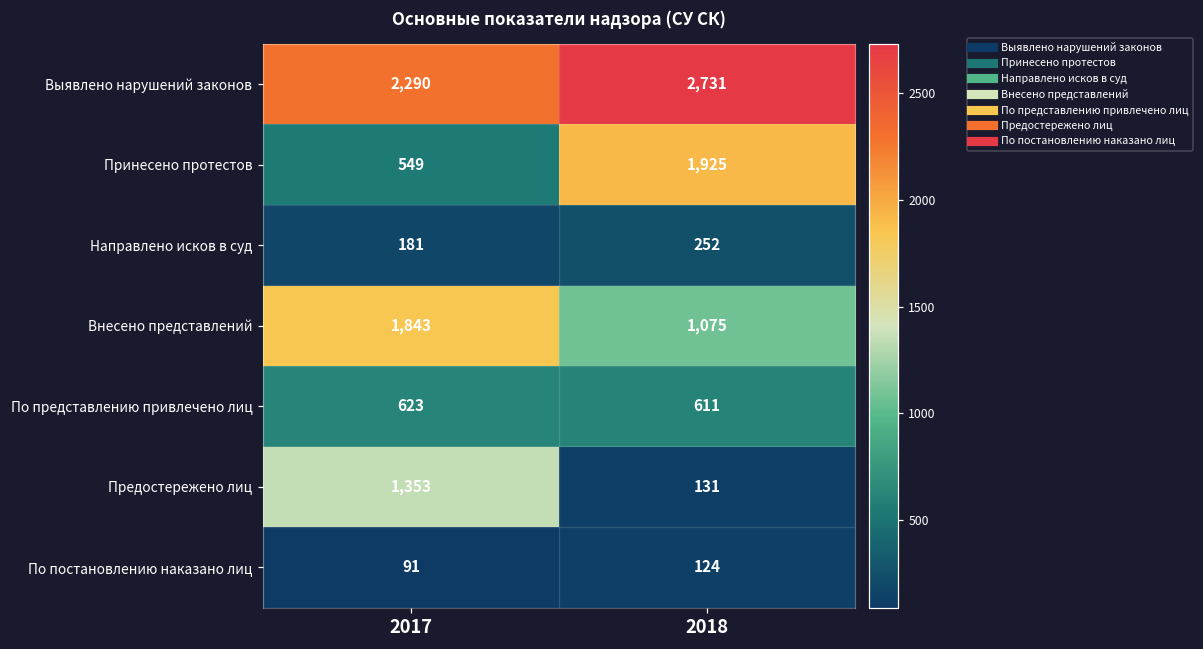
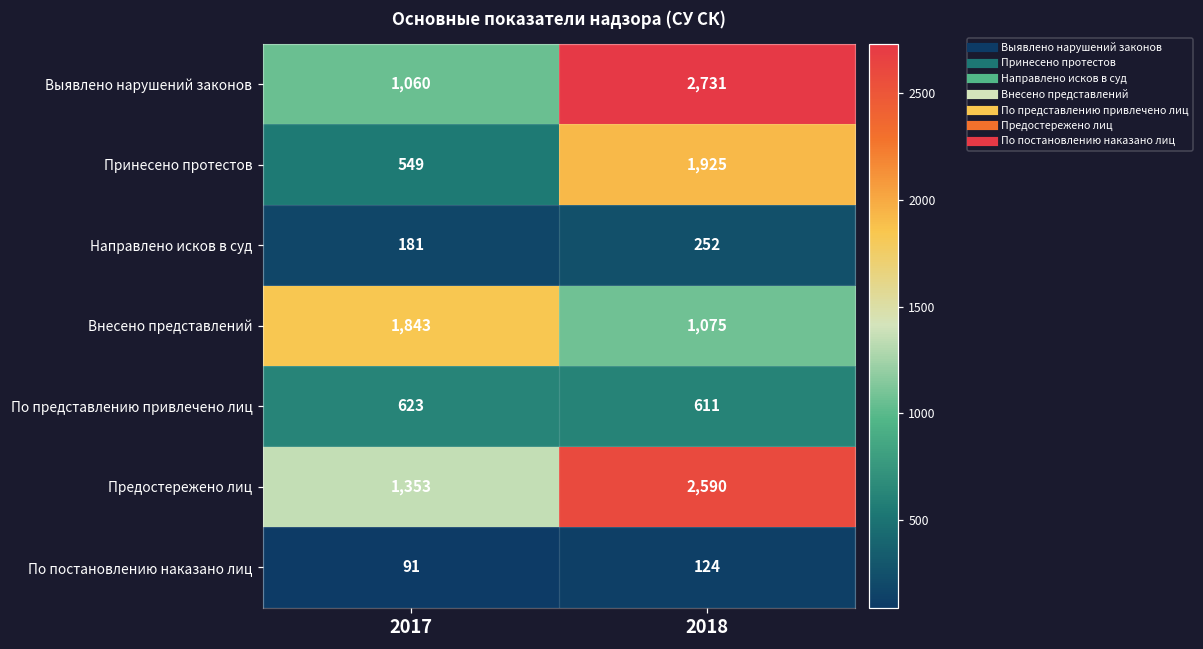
Выявлено нарушений законов, 2017: 2,290 -> 1,060
Предостережено лиц, 2018: 131 -> 2,590
